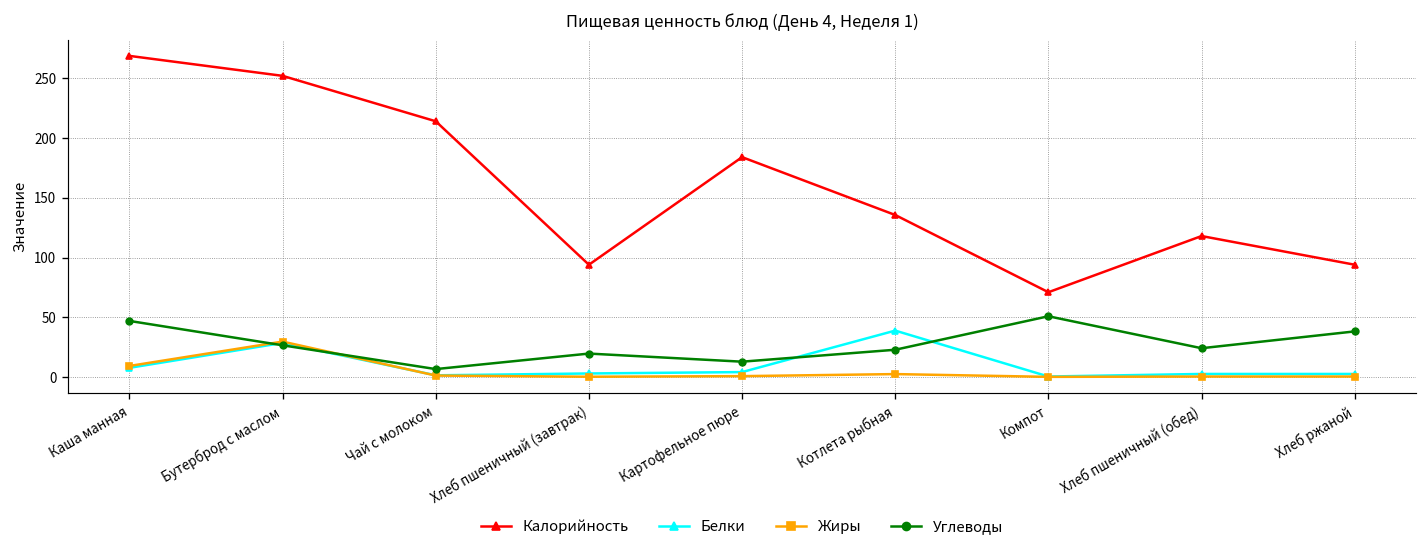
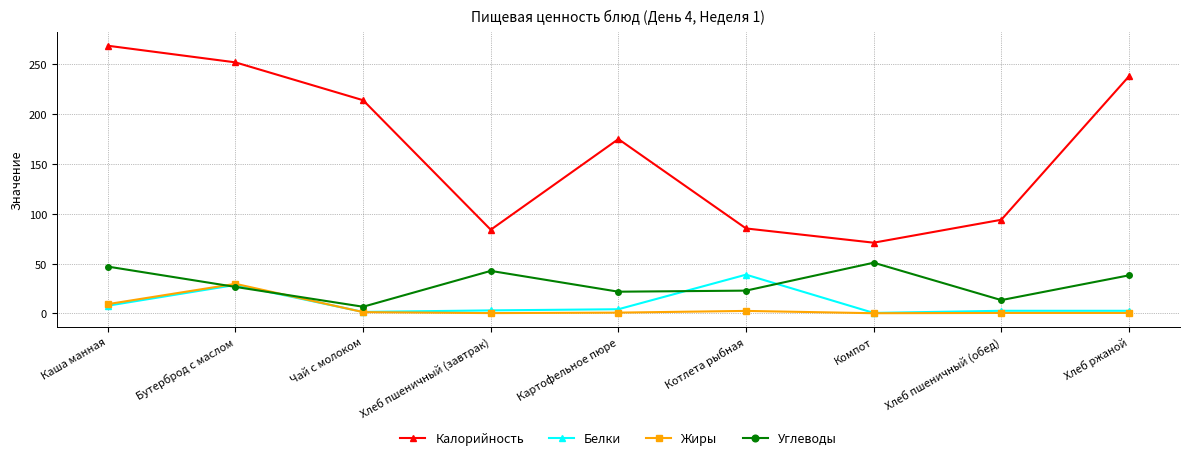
Калорийность, Хлеб пшеничный (завтрак): 90 -> 80
Углеводы, Хлеб пшеничный (завтрак): 20 -> 40
Калорийность, Картофельное пюре: 184 -> 175
Углеводы, Картофельное пюре: 10 -> 20
Калорийность, Котлета рыбная: 140 -> 90
Калорийность, Хлеб пшеничный (обед): 120 -> 90
Углеводы, Хлеб пшеничный (обед): 20 -> 10
Калорийность, Хлеб ржаной: 90 -> 240
